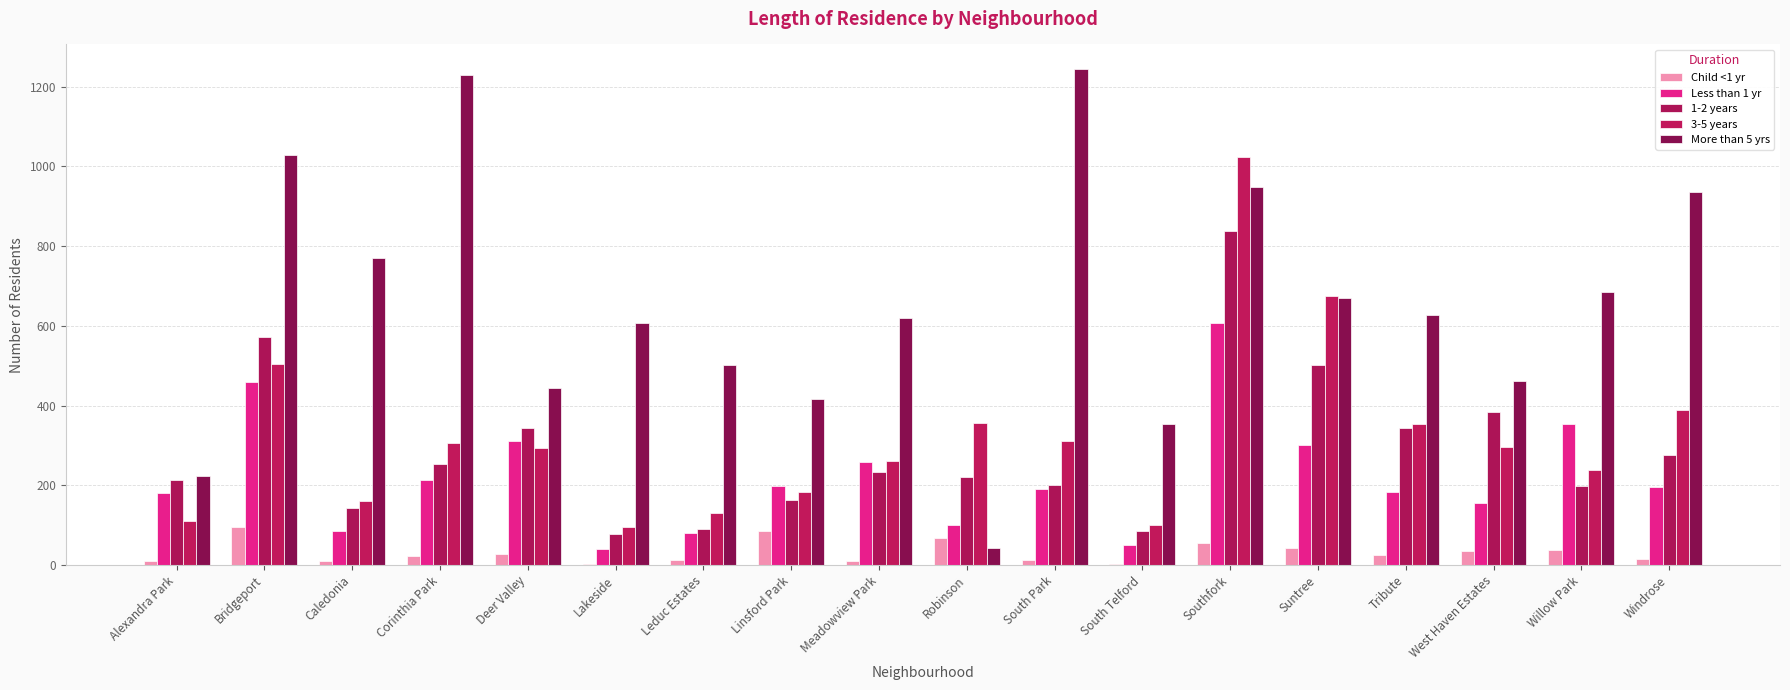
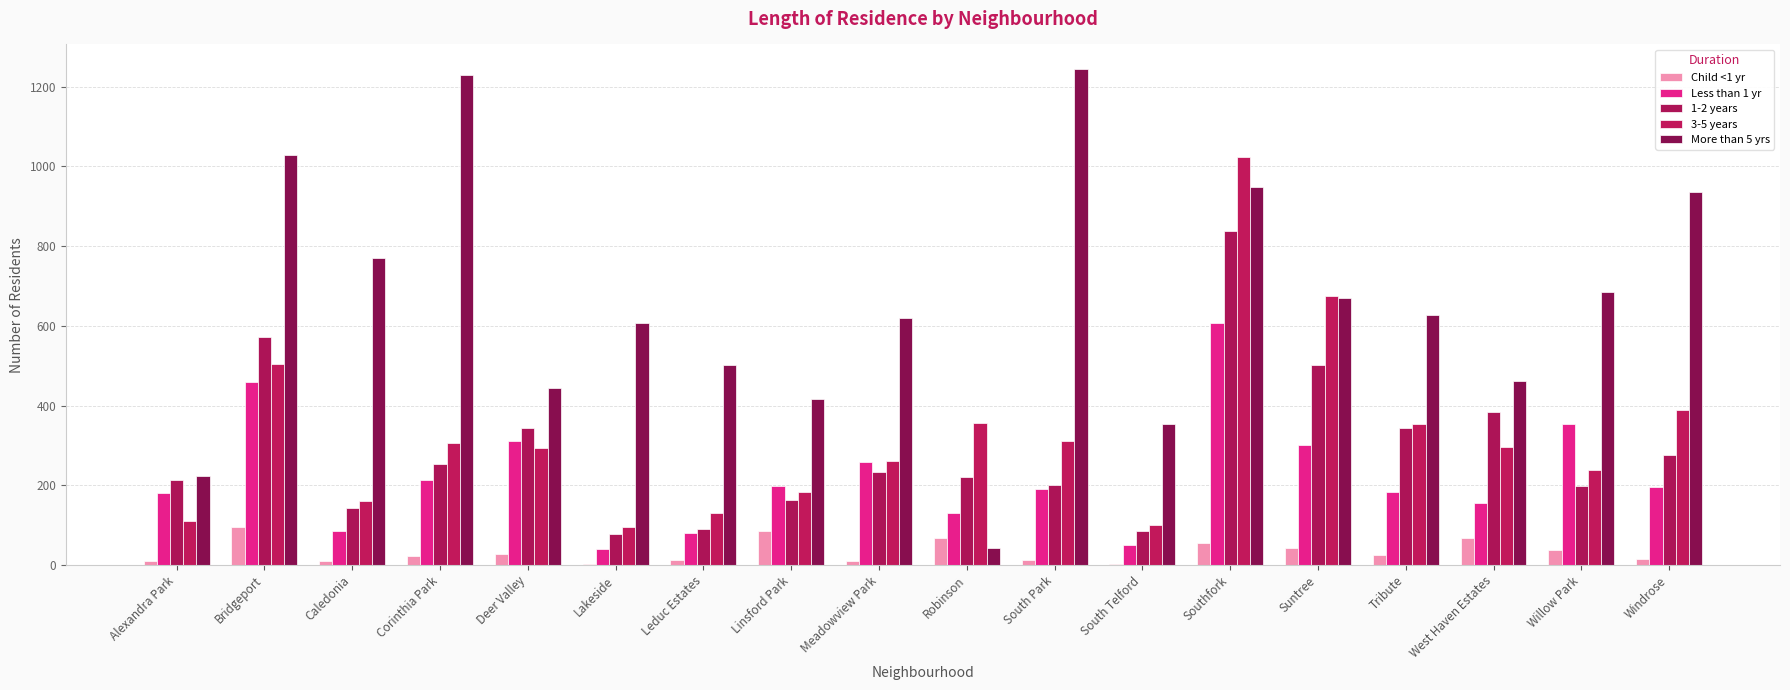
Less than 1 yr, Robinson: 100 -> 130
Child <1 yr, West Haven Estates: 40 -> 70
